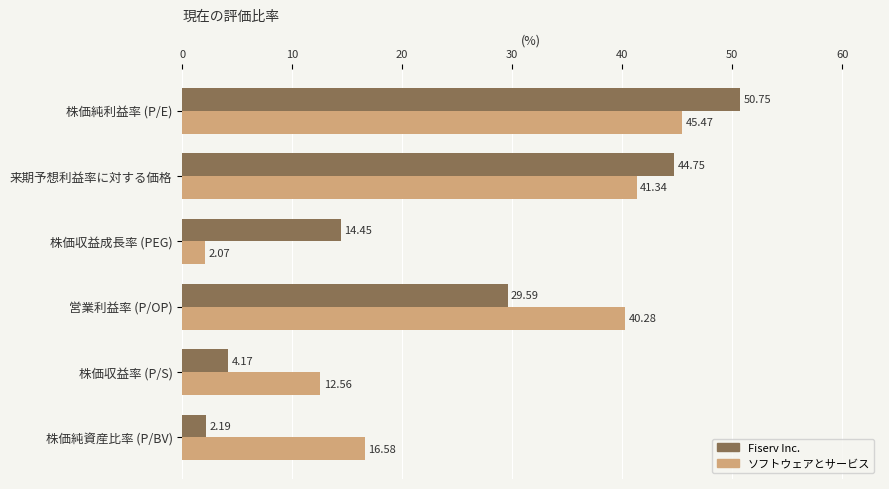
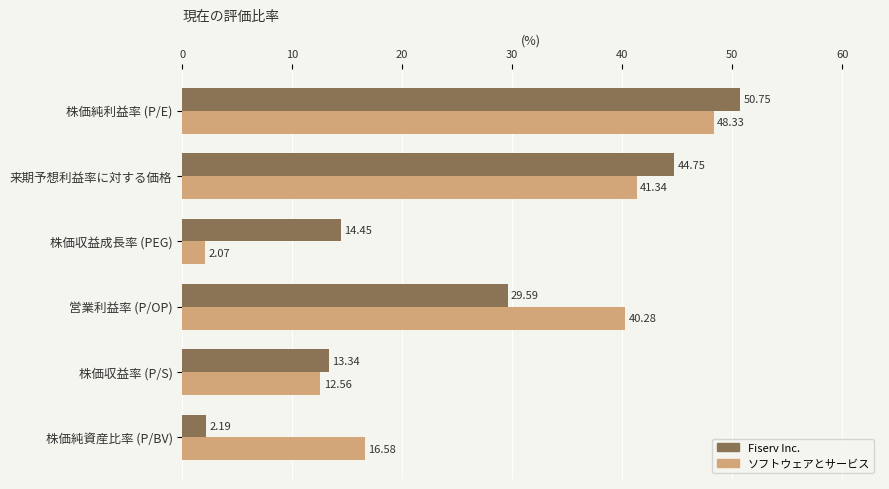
ソフトウェアとサービス, 株価純利益率 (P/E): 45.47 -> 48.33
Fiserv Inc., 株価収益率 (P/S): 4.17 -> 13.34
